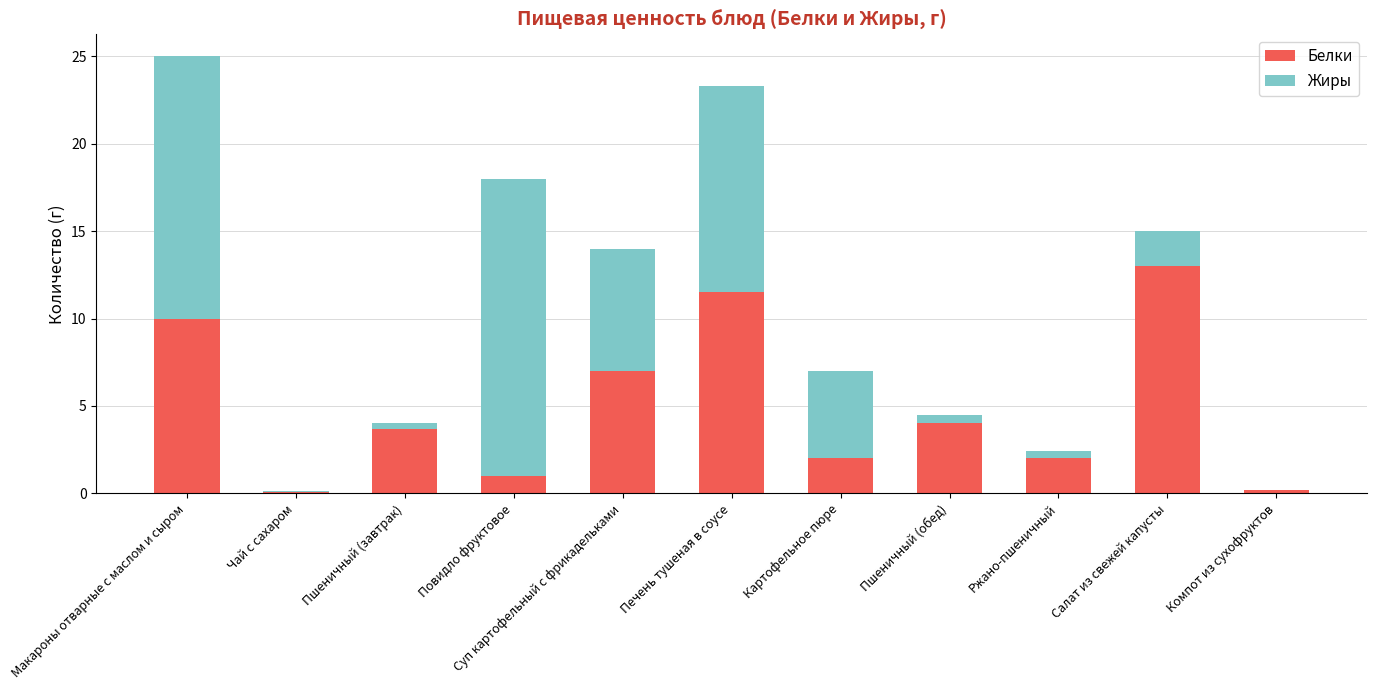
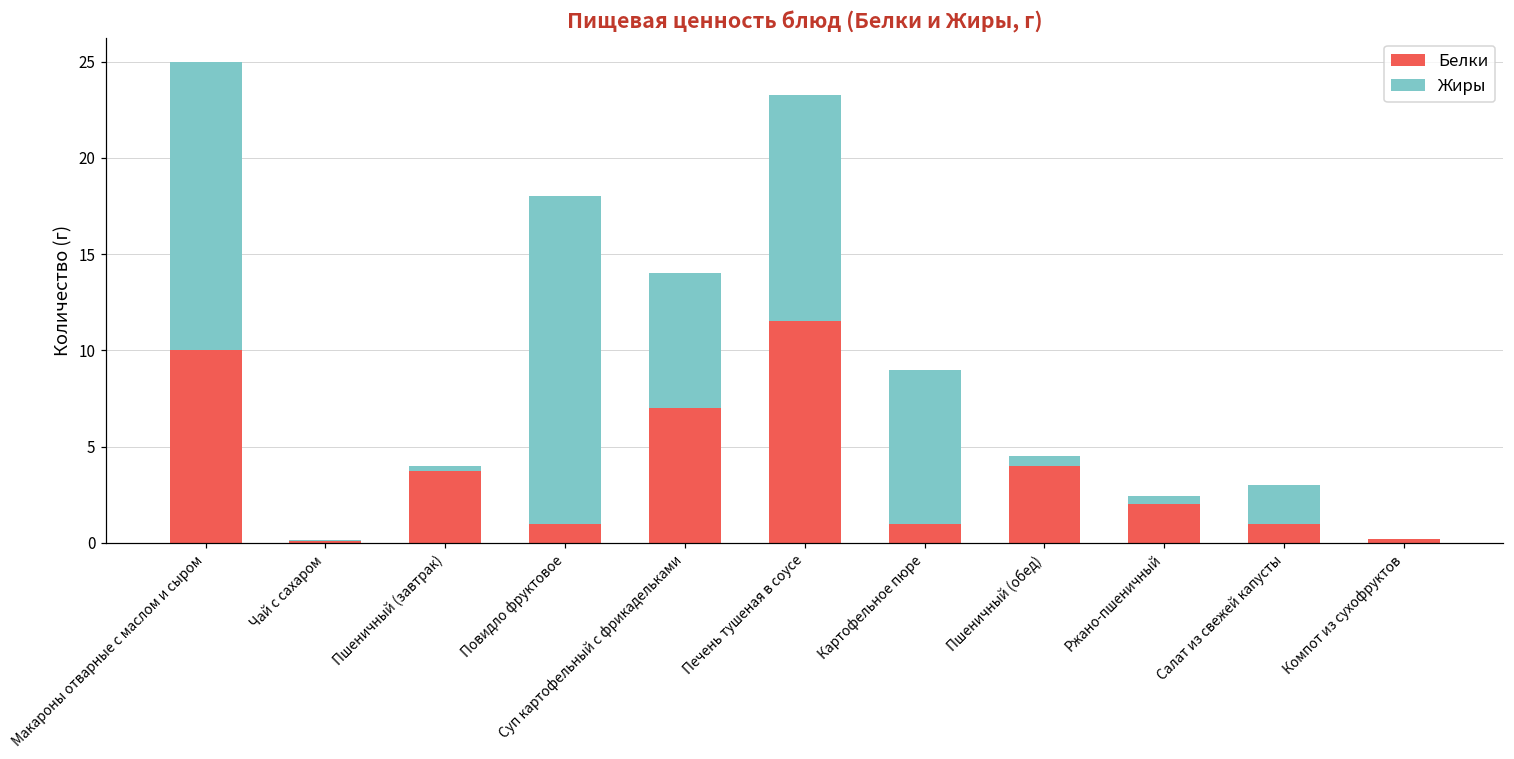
Белки, Картофельное пюре: 2 -> 1
Жиры, Картофельное пюре: 5 -> 8
Белки, Салат из свежей капусты: 13 -> 1
